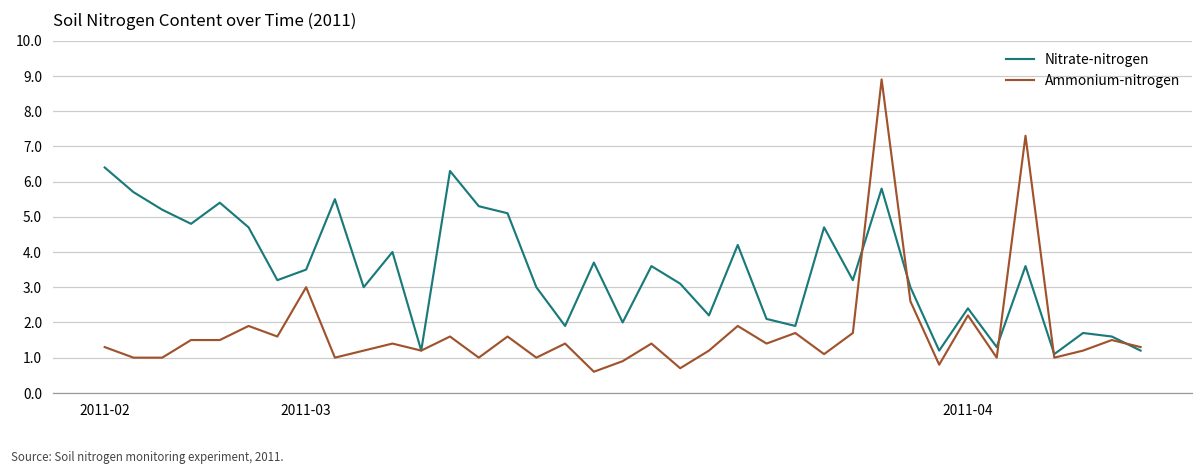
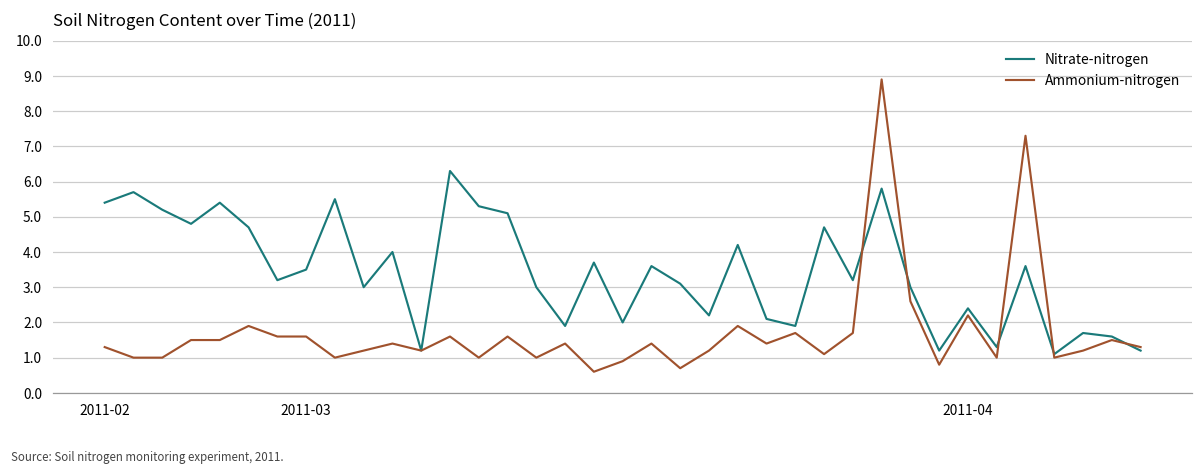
Nitrate-nitrogen, 2011-02: 6.4 -> 5.4
Ammonium-nitrogen, 2011-03: 3.0 -> 1.6
